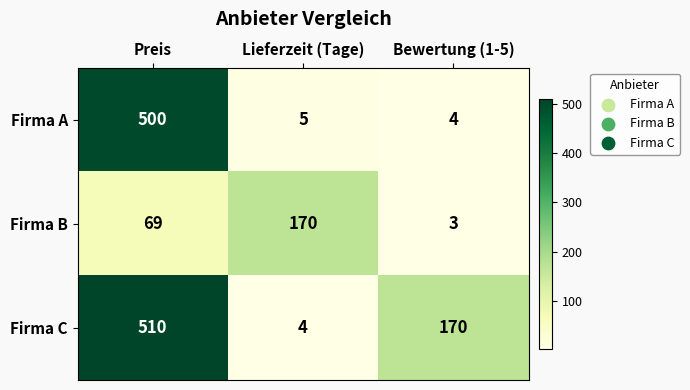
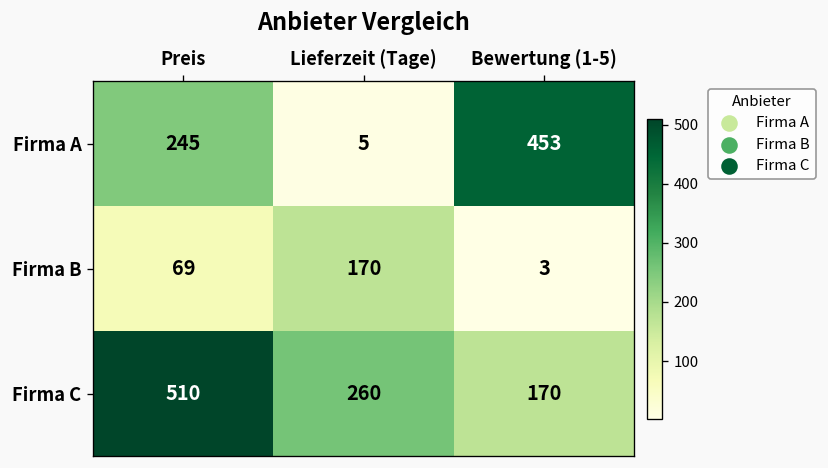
Firma A, Preis: 500 -> 245
Firma A, Bewertung (1-5): 4 -> 453
Firma C, Lieferzeit (Tage): 4 -> 260
